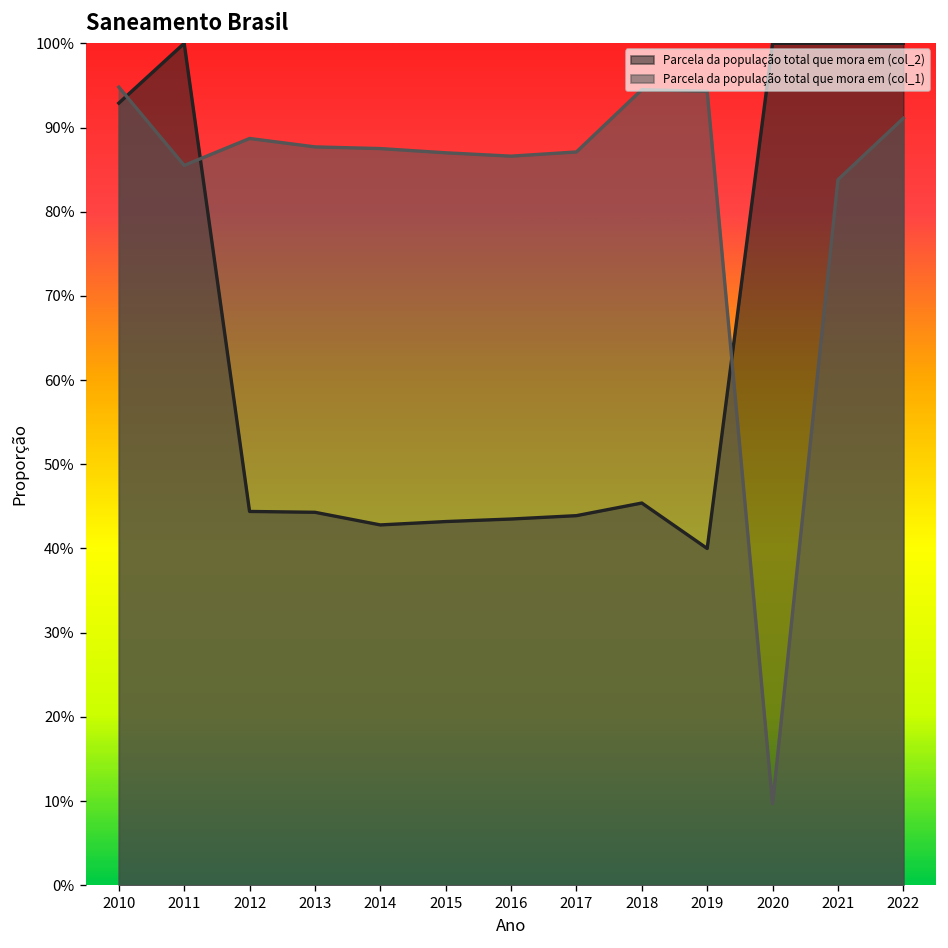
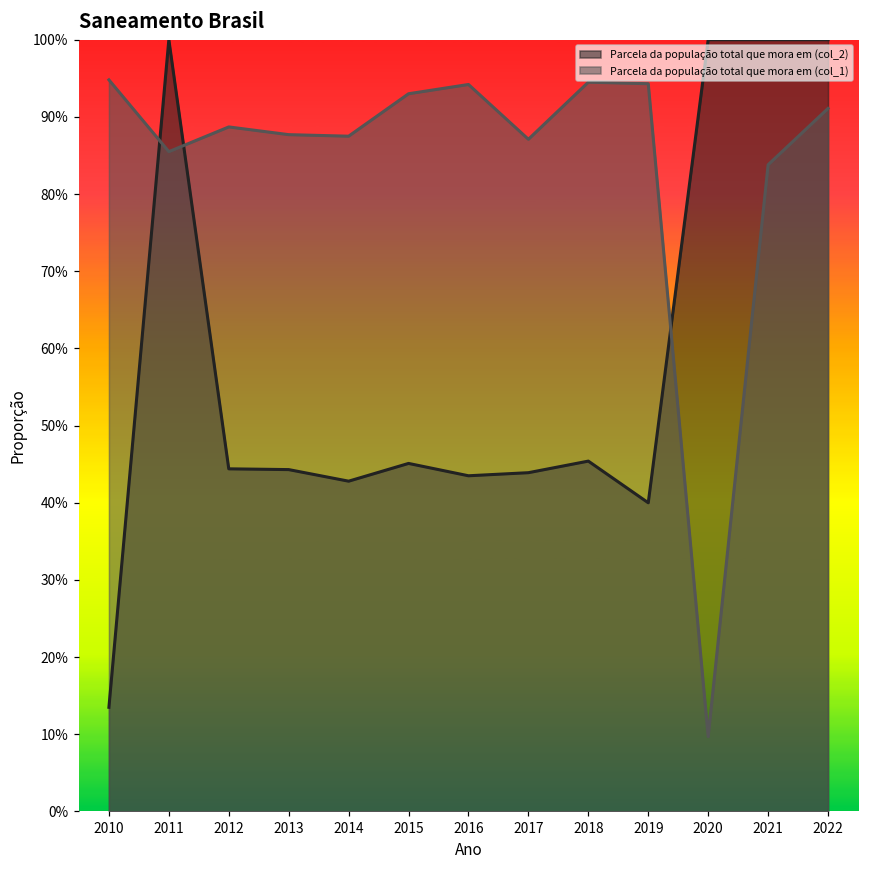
Parcela da população total que mora em (col_2), 2010: 93% -> 14%
Parcela da população total que mora em (col_2), 2015: 43% -> 45%
Parcela da população total que mora em (col_1), 2015: 87% -> 93%
Parcela da população total que mora em (col_1), 2016: 87% -> 94%
